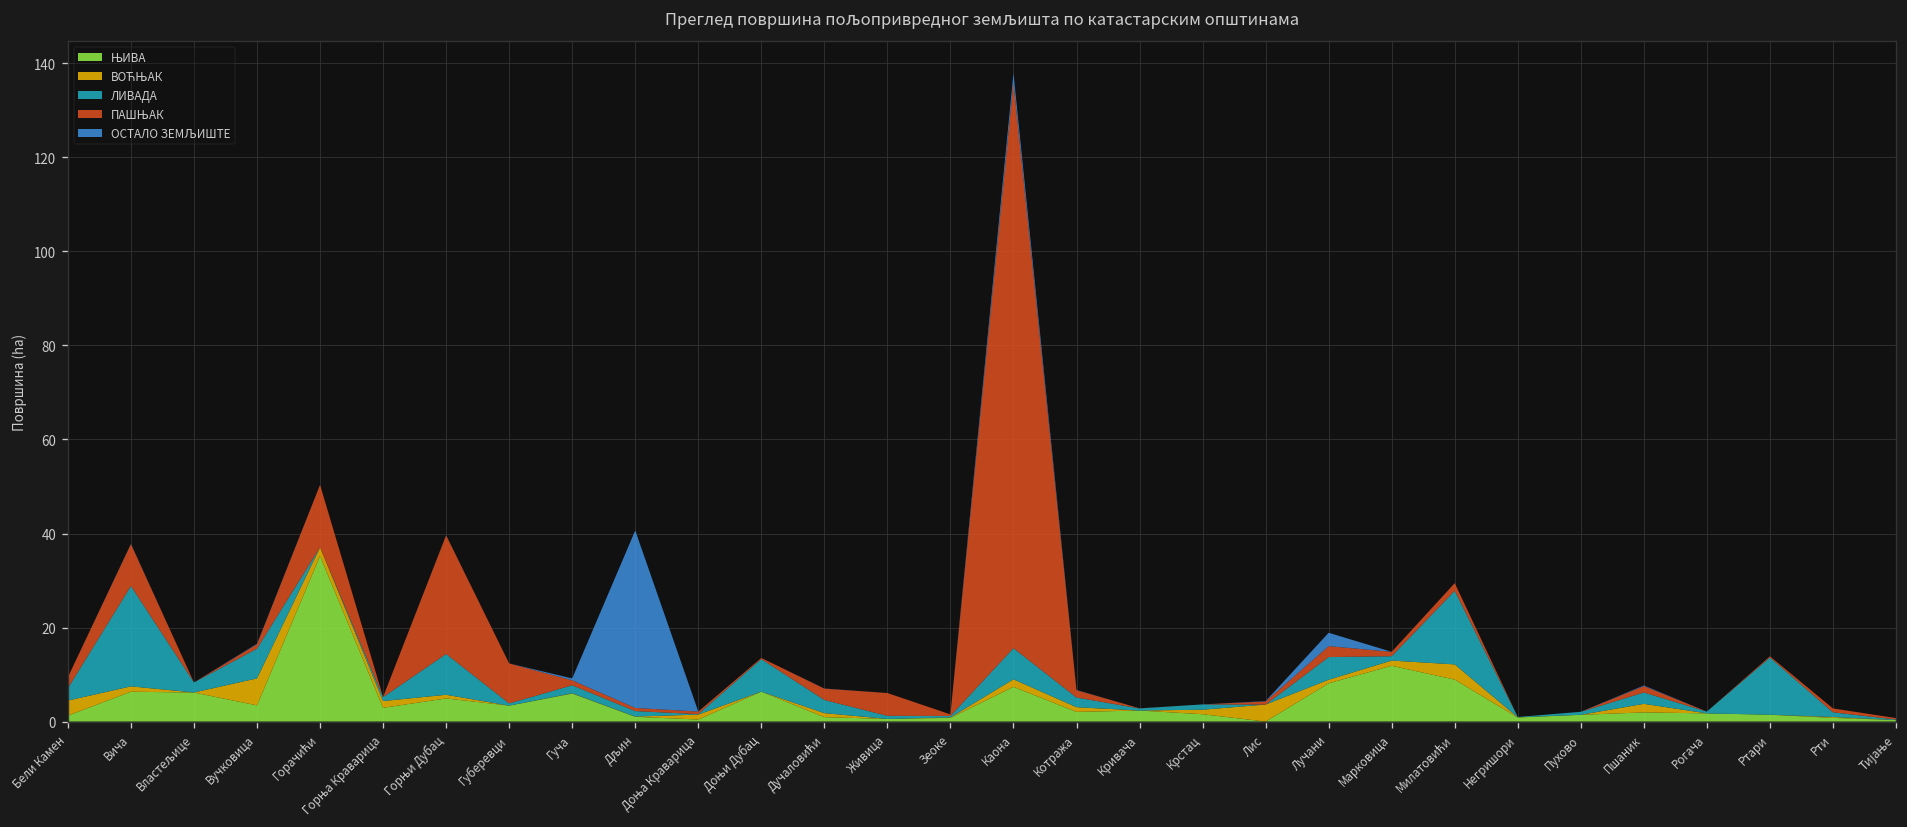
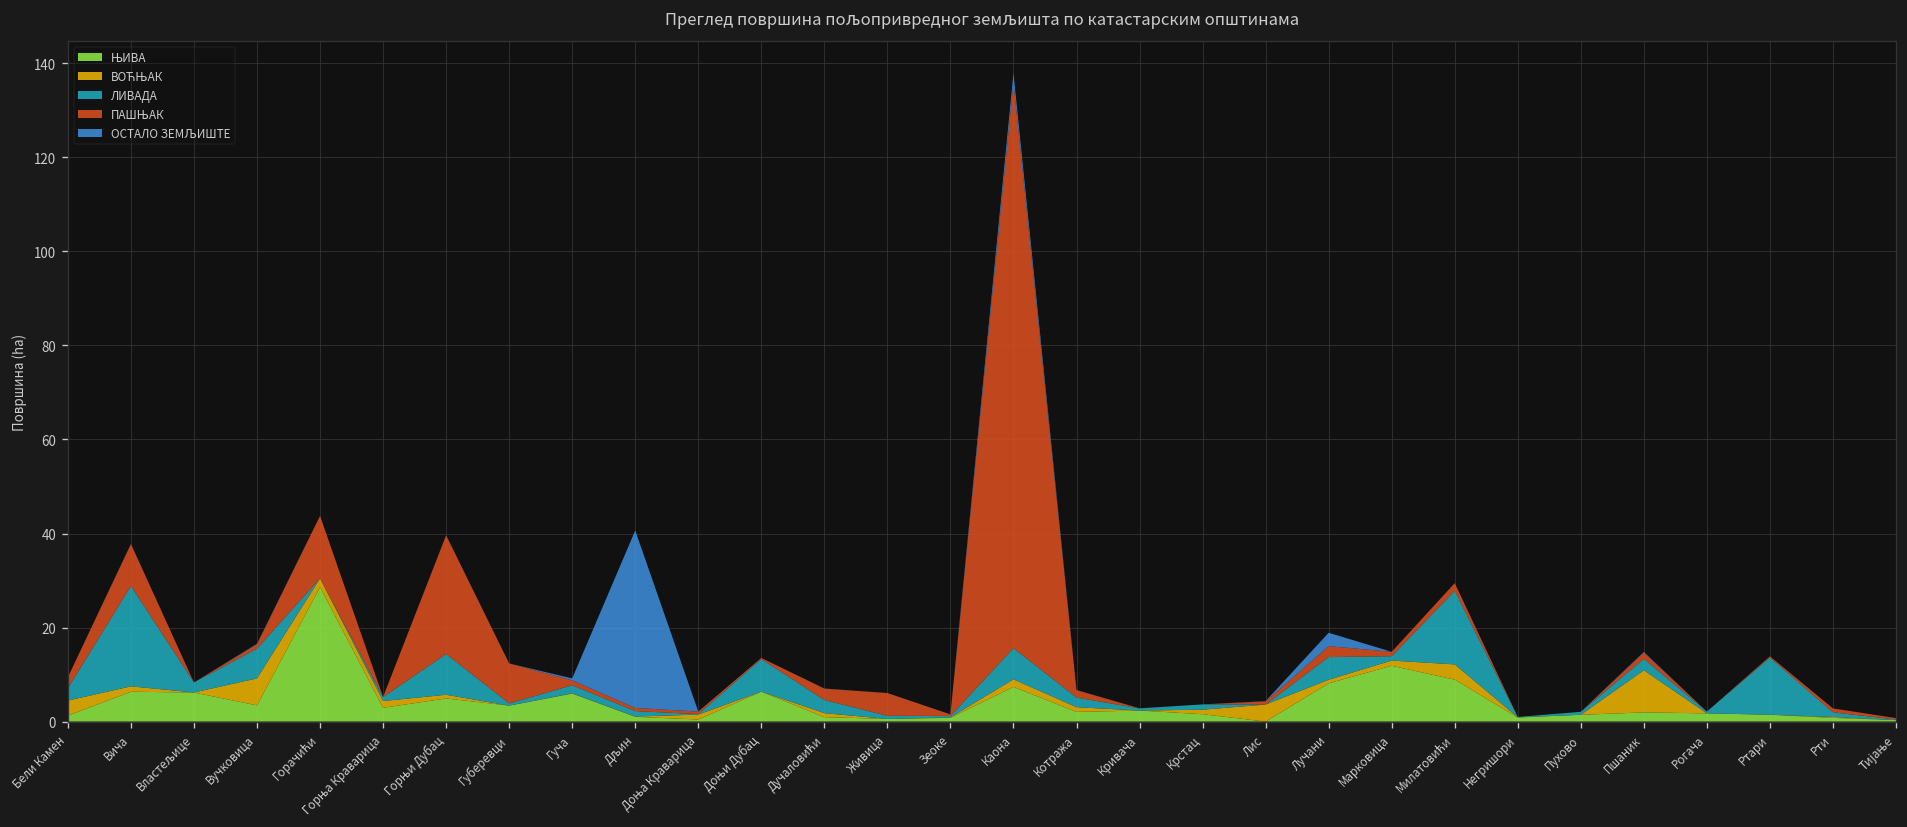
ЊИВА, Горачићи: 35 -> 29
ВОЋЊАК, Пшаник: 2 -> 9
